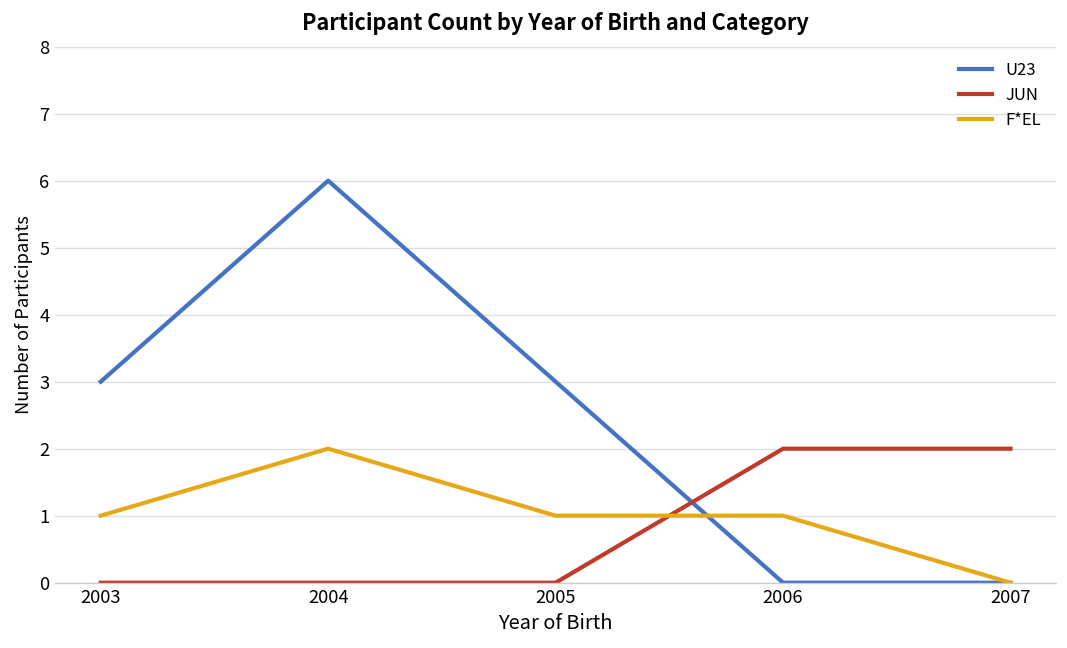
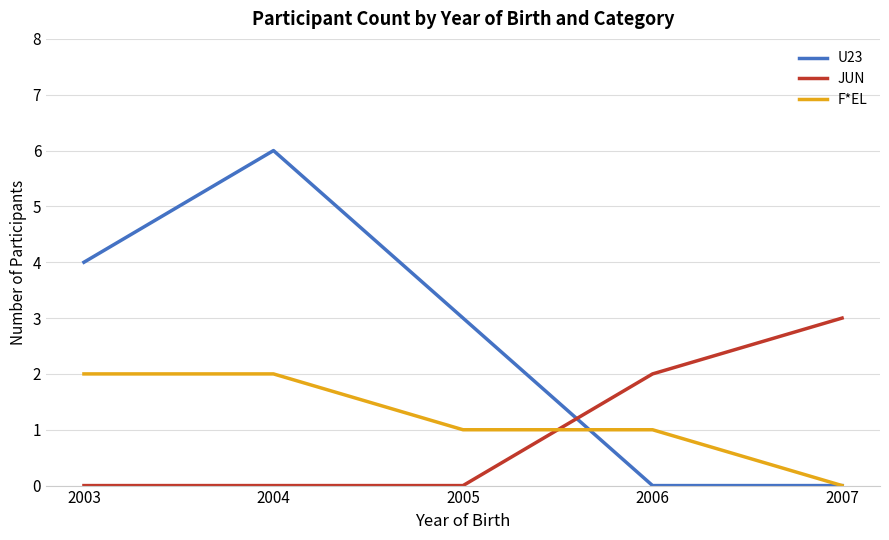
U23, 2003: 3 -> 4
F*EL, 2003: 1 -> 2
JUN, 2007: 2 -> 3
